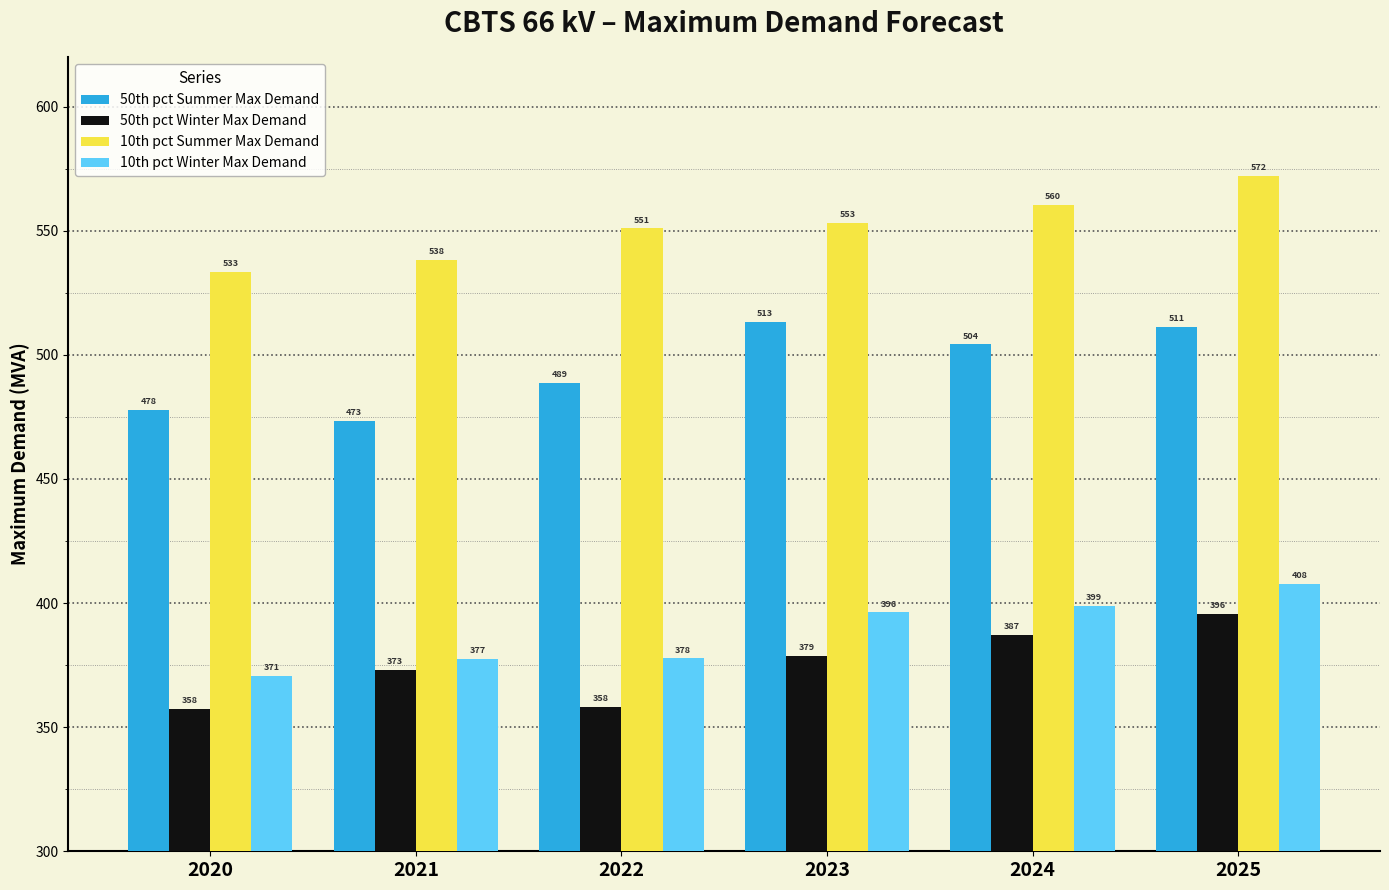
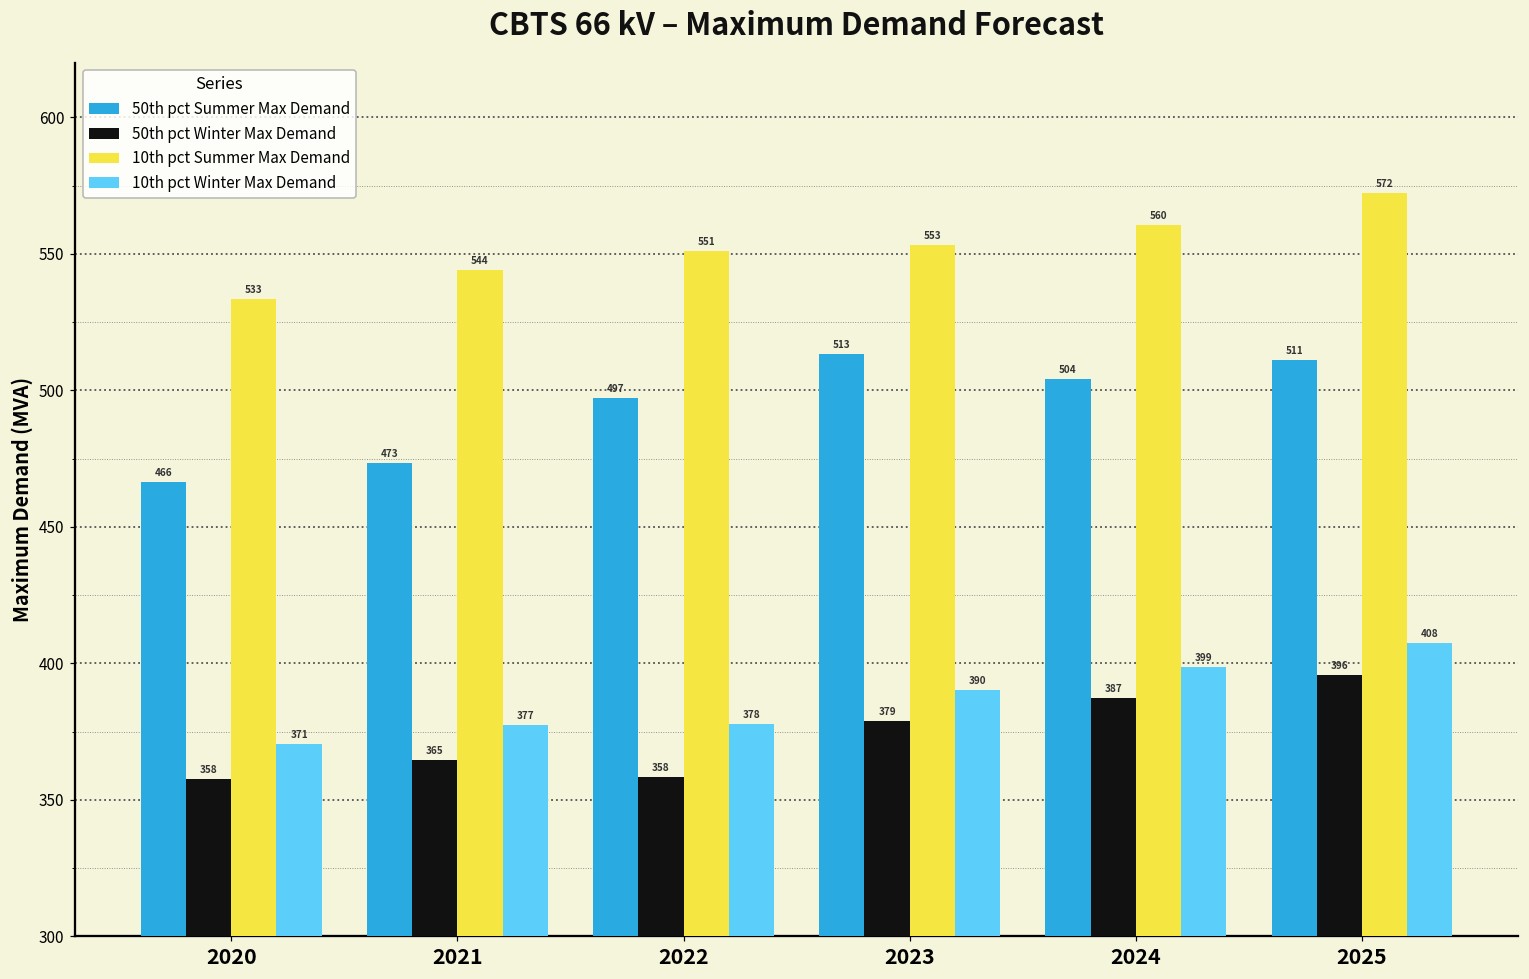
50th pct Summer Max Demand, 2020: 478 -> 466
50th pct Winter Max Demand, 2021: 373 -> 365
10th pct Summer Max Demand, 2021: 538 -> 544
50th pct Summer Max Demand, 2022: 489 -> 497
10th pct Winter Max Demand, 2023: 396 -> 390
